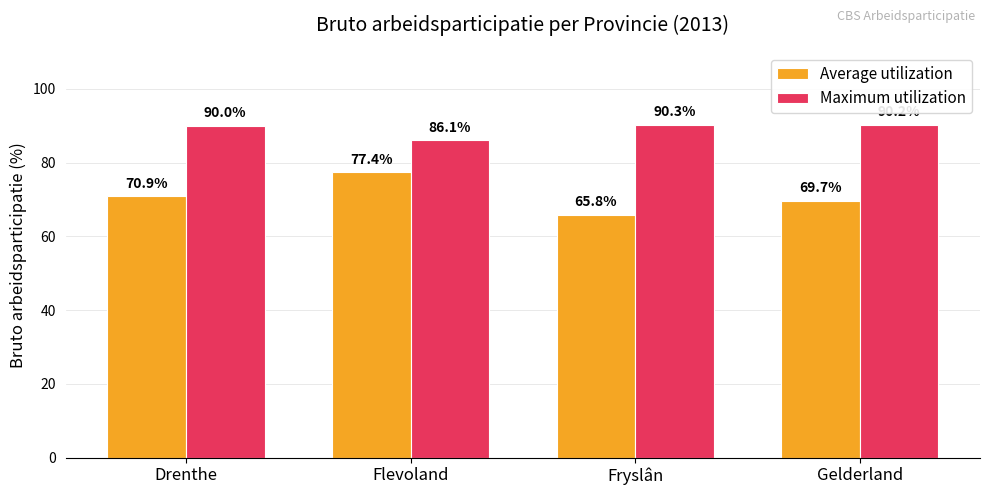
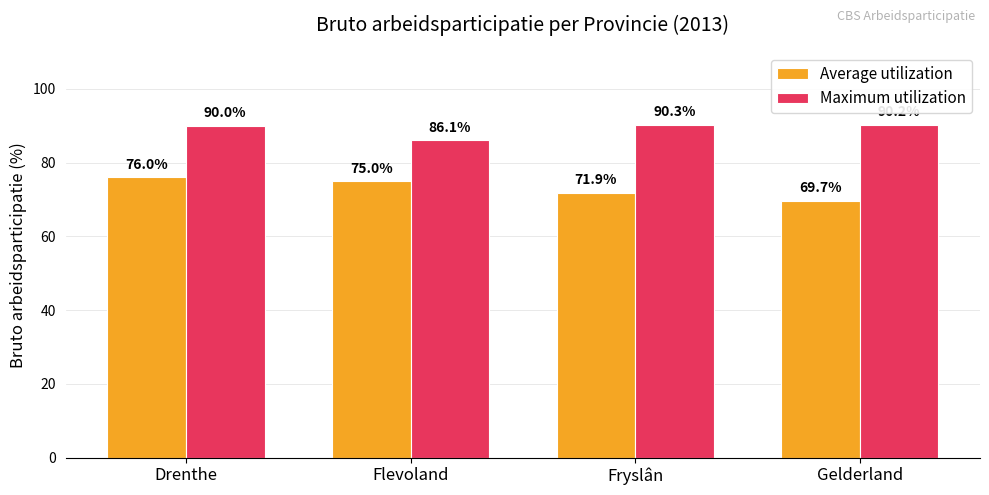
Average utilization, Drenthe: 70.9% -> 76.0%
Average utilization, Flevoland: 77.4% -> 75.0%
Average utilization, Fryslân: 65.8% -> 71.9%
